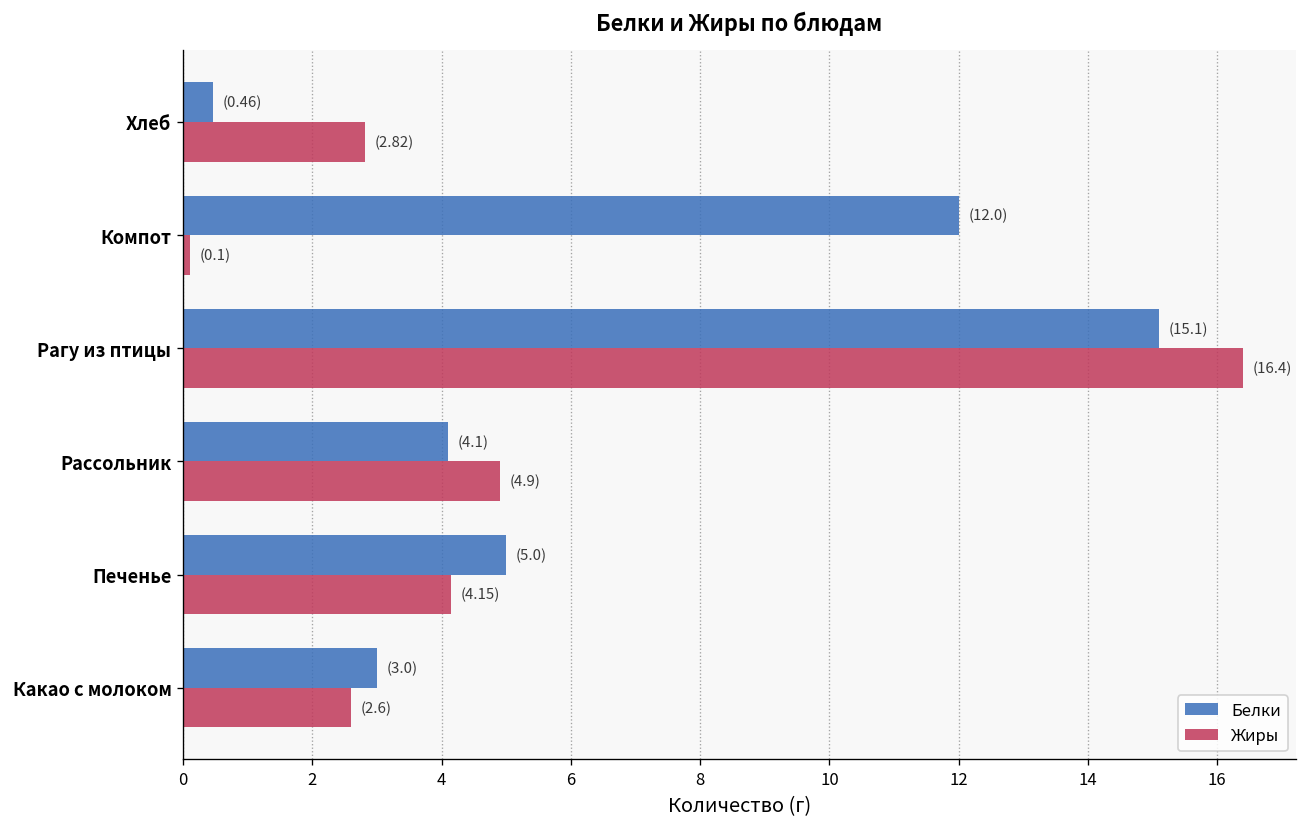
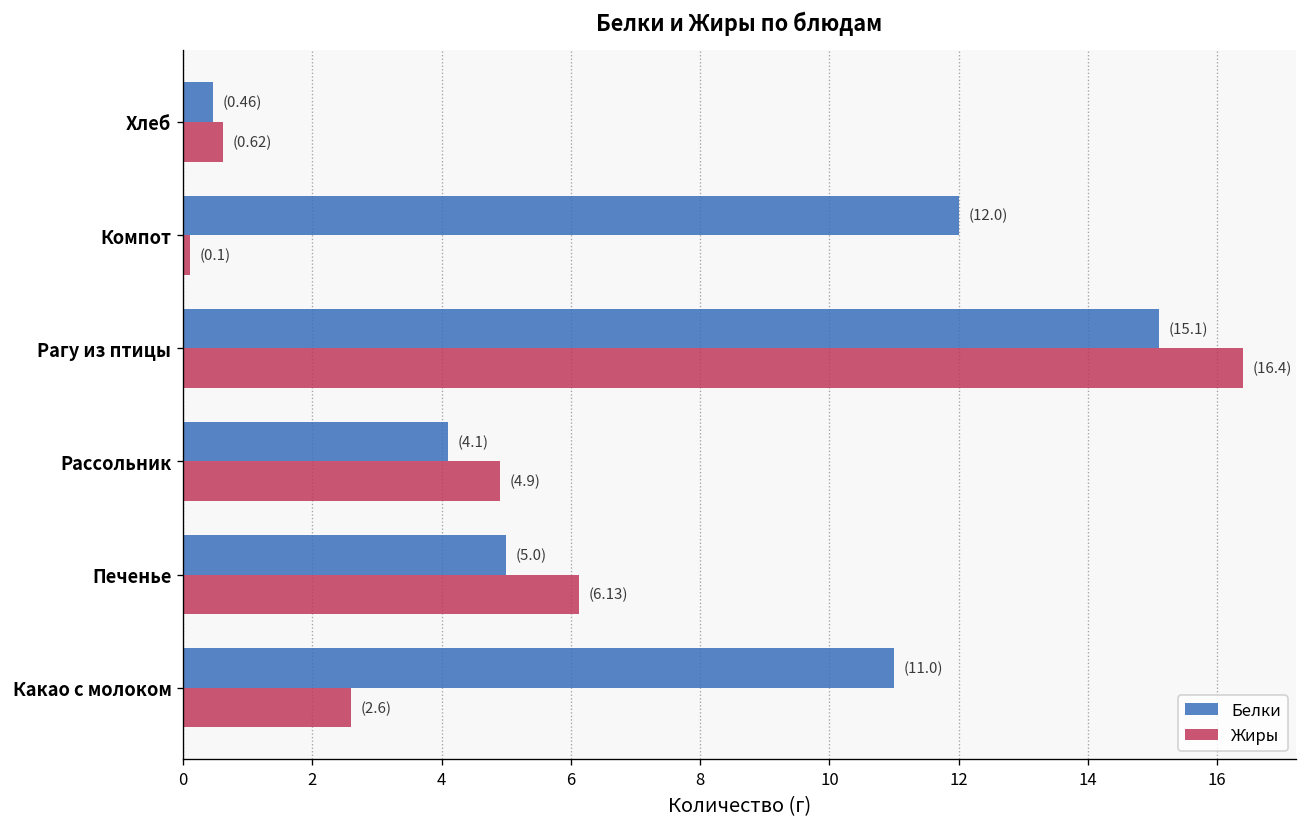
Жиры, Хлеб: (2.82) -> (0.62)
Жиры, Печенье: (4.15) -> (6.13)
Белки, Какао с молоком: (3.0) -> (11.0)
